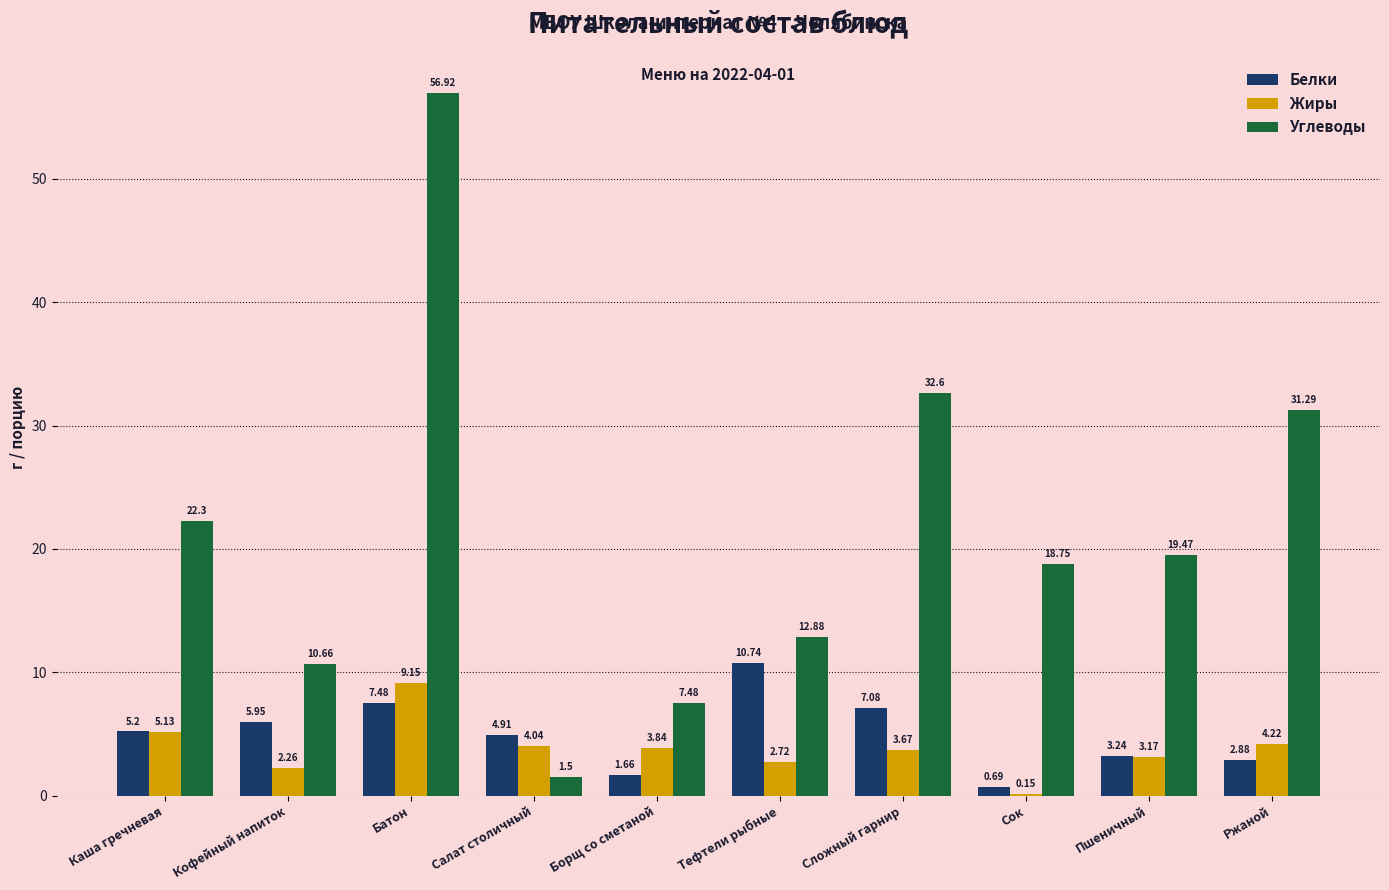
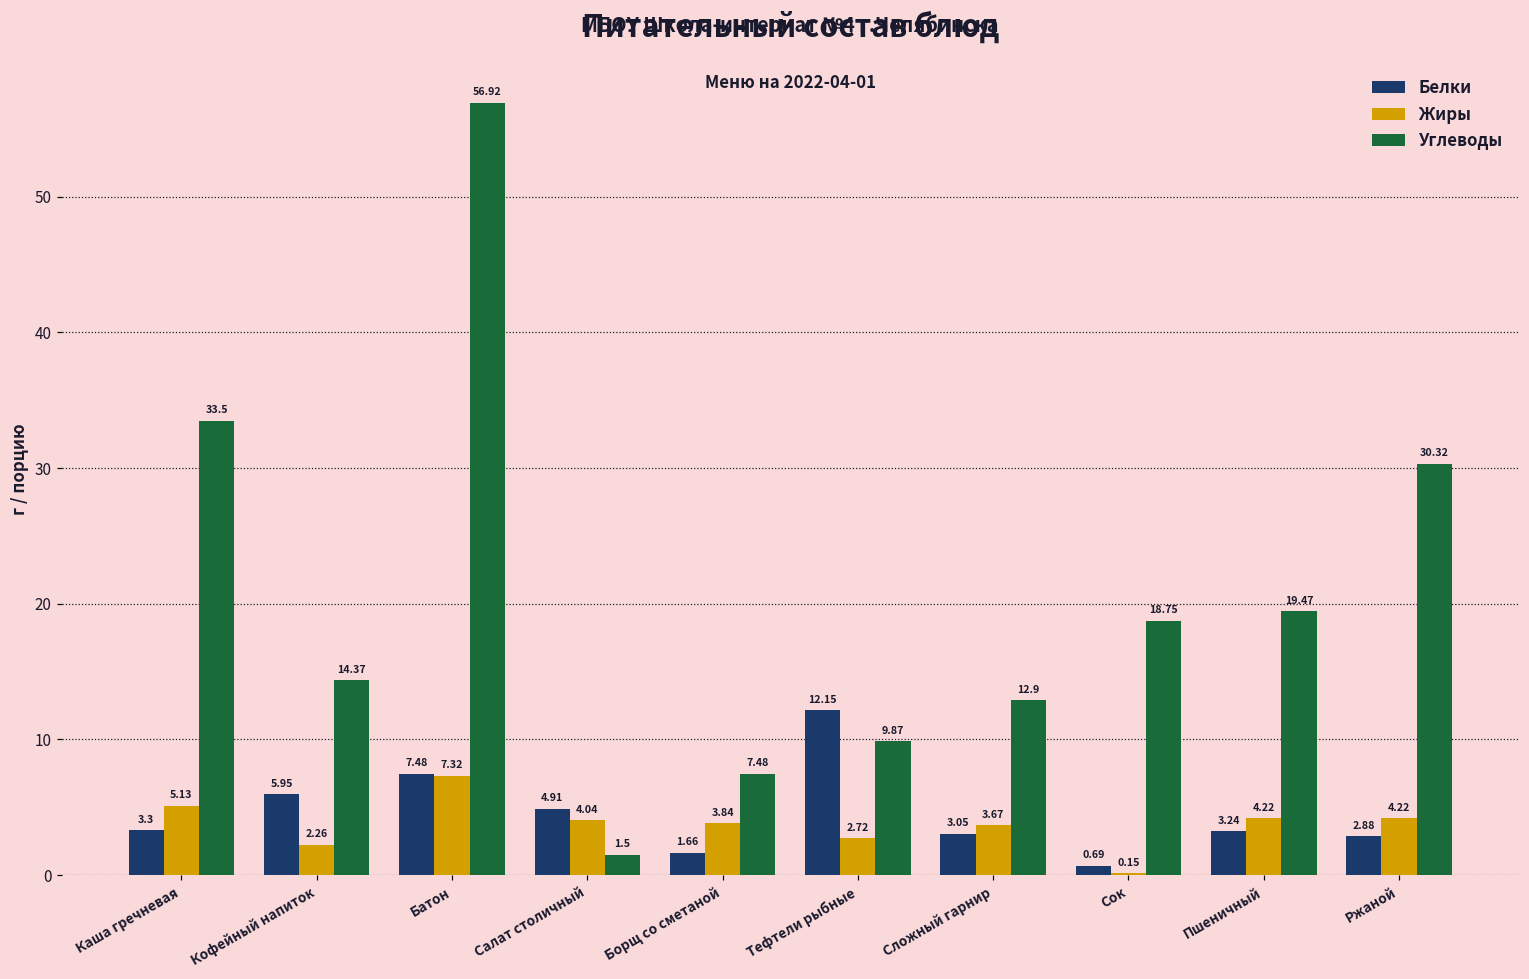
Белки, Каша гречневая: 5.2 -> 3.3
Углеводы, Каша гречневая: 22.3 -> 33.5
Углеводы, Кофейный напиток: 10.66 -> 14.37
Жиры, Батон: 9.15 -> 7.32
Белки, Тефтели рыбные: 10.74 -> 12.15
Углеводы, Тефтели рыбные: 12.88 -> 9.87
Белки, Сложный гарнир: 7.08 -> 3.05
Углеводы, Сложный гарнир: 32.6 -> 12.9
Жиры, Пшеничный: 3.17 -> 4.22
Углеводы, Ржаной: 31.29 -> 30.32
